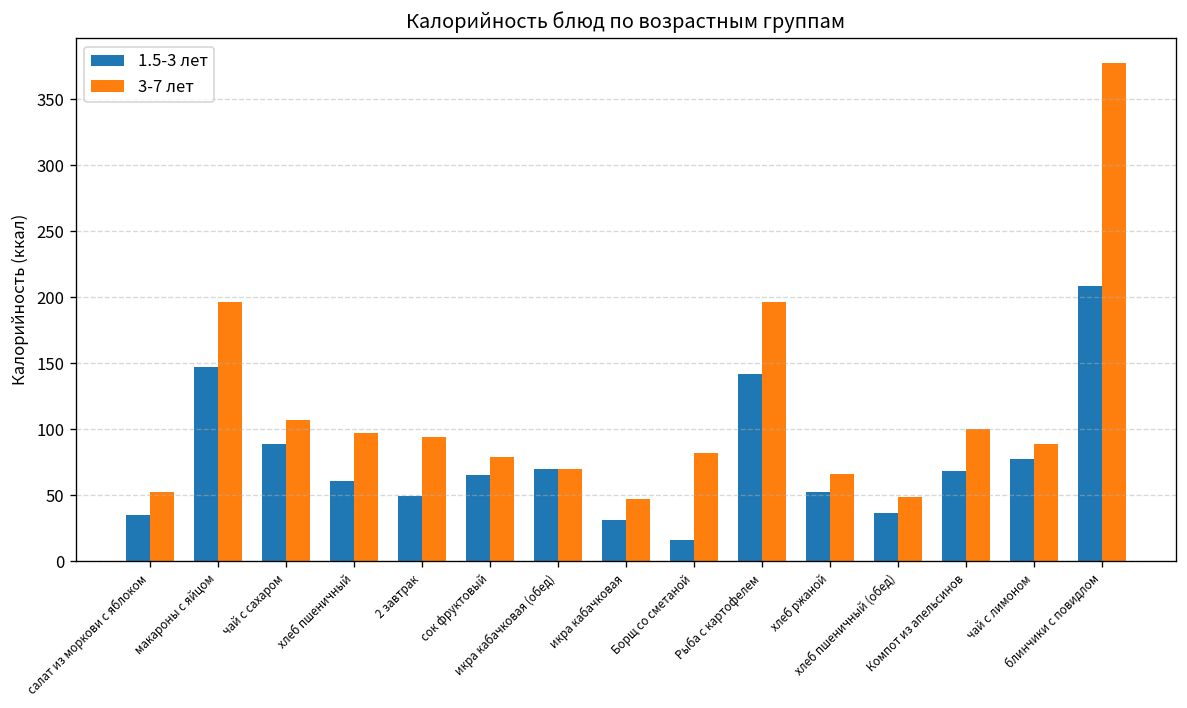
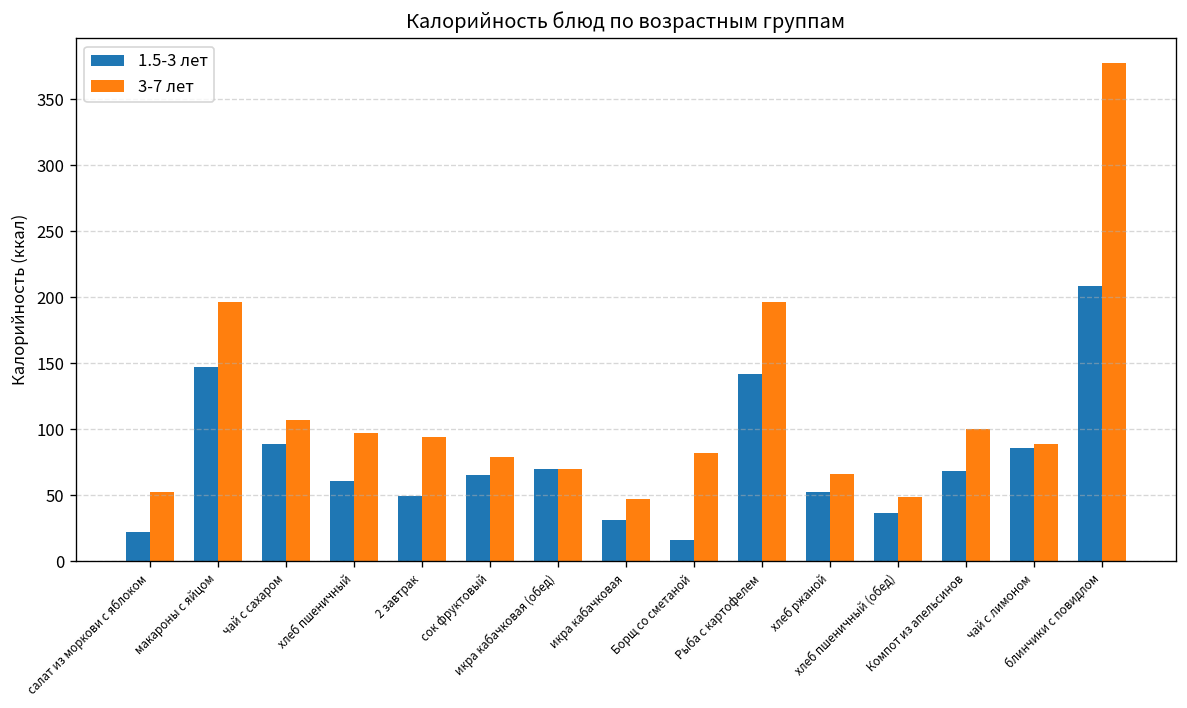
1.5-3 лет, салат из моркови с яблоком: 35 -> 22
1.5-3 лет, чай с лимоном: 77 -> 86
